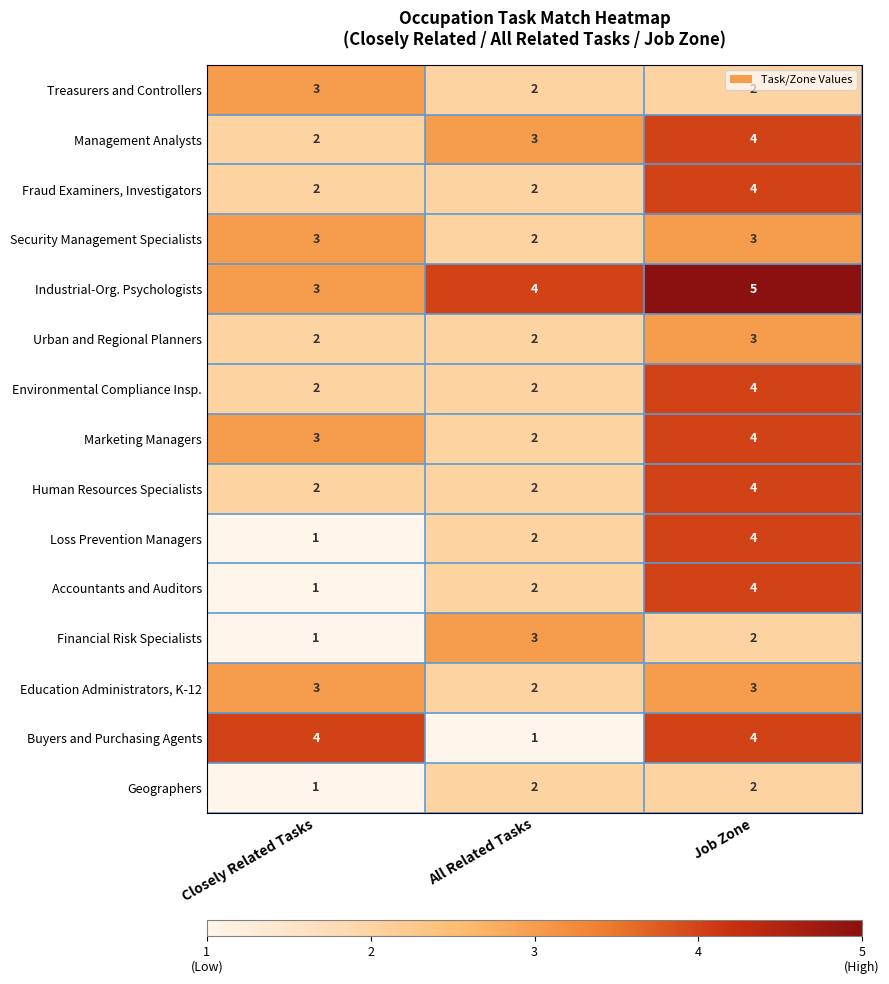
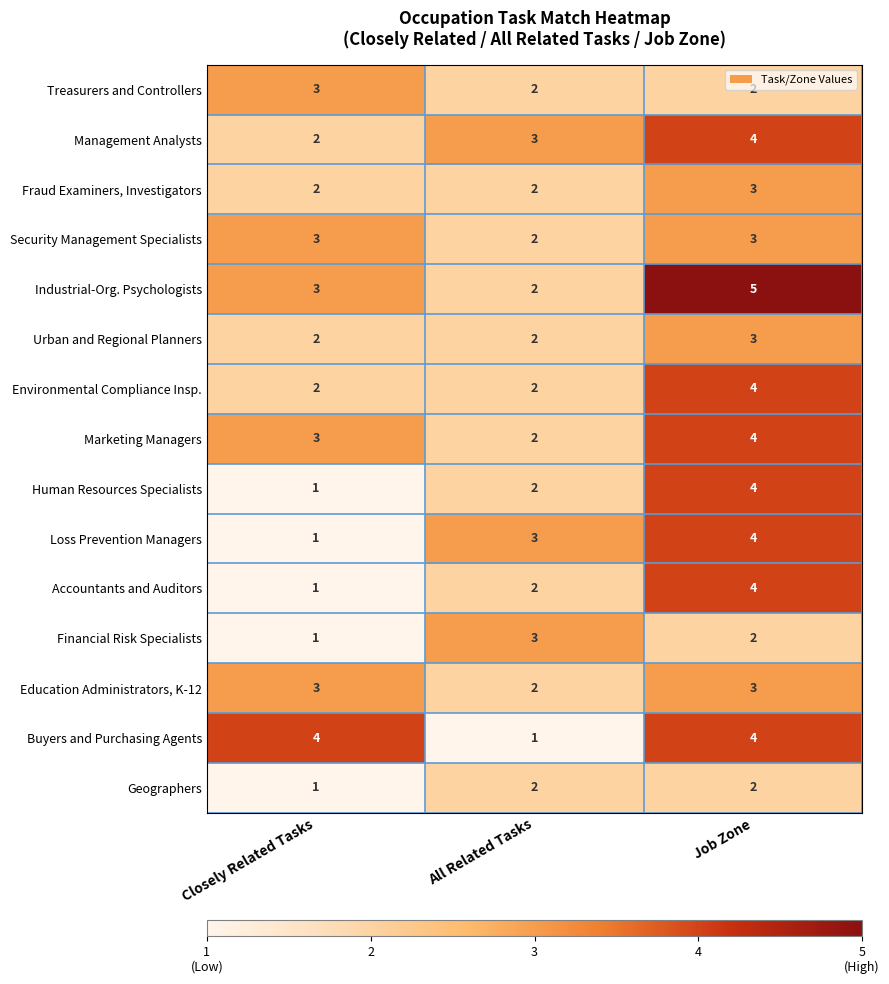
Fraud Examiners, Investigators, Job Zone: 4 -> 3
Industrial-Org. Psychologists, All Related Tasks: 4 -> 2
Human Resources Specialists, Closely Related Tasks: 2 -> 1
Loss Prevention Managers, All Related Tasks: 2 -> 3
